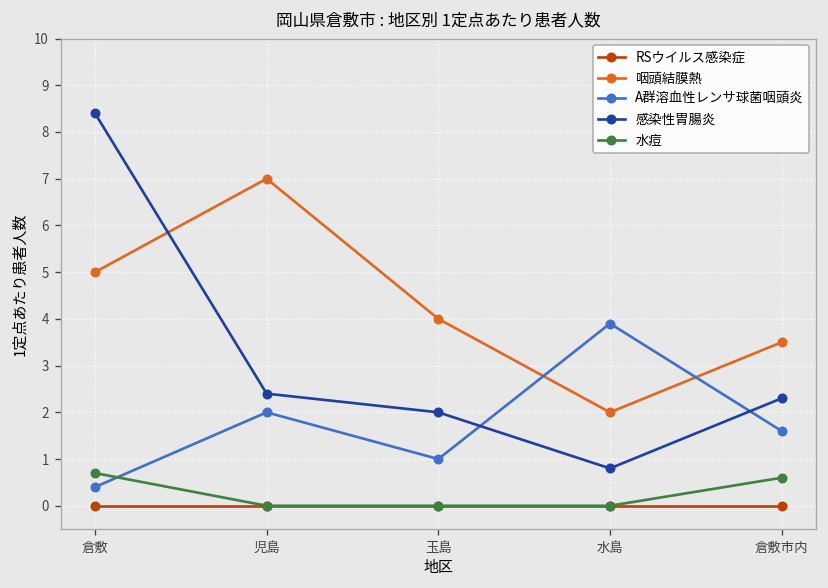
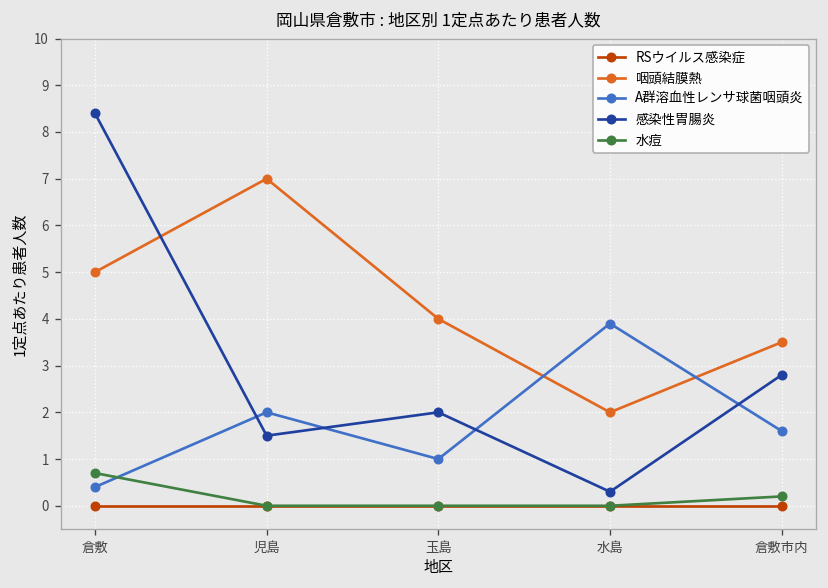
感染性胃腸炎, 児島: 2.4 -> 1.5
感染性胃腸炎, 水島: 0.8 -> 0.3
感染性胃腸炎, 倉敷市内: 2.3 -> 2.8
水痘, 倉敷市内: 0.6 -> 0.2
